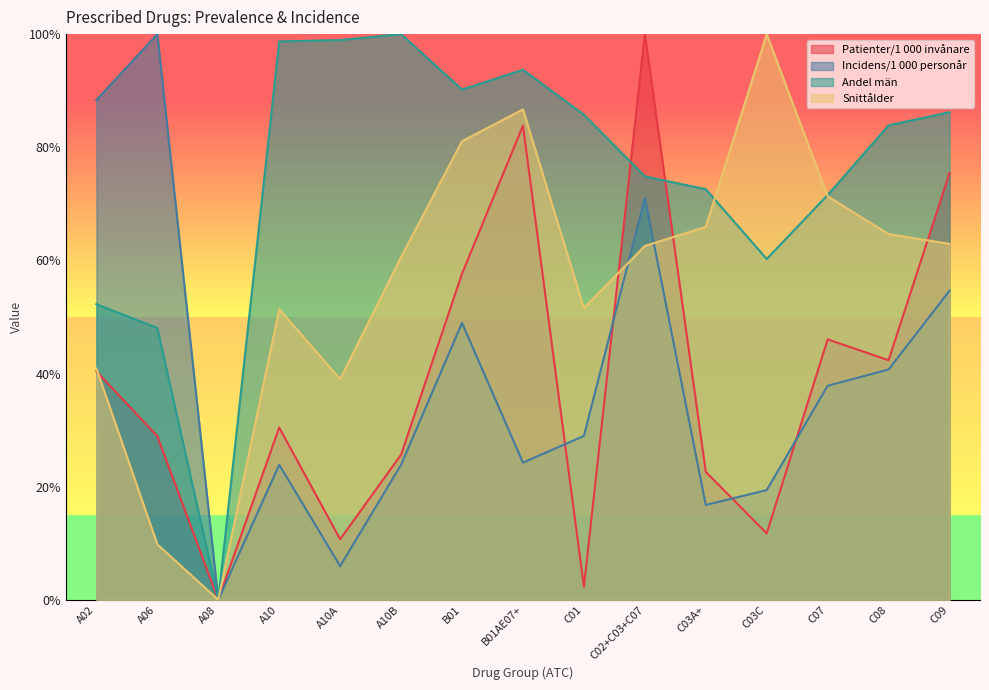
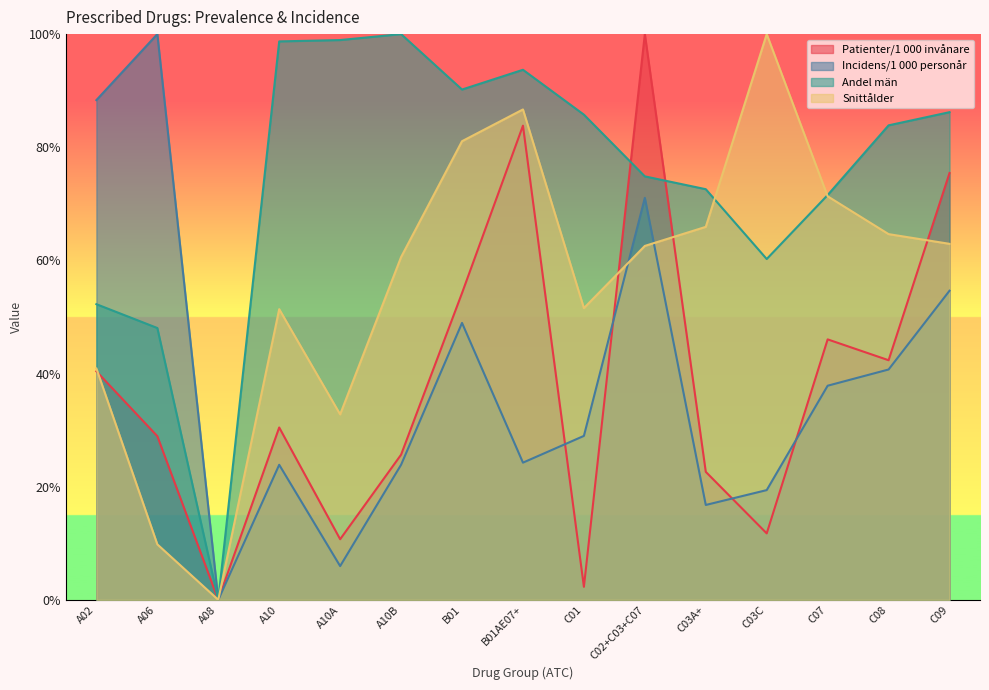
Snittålder, A10A: 39% -> 33%
Patienter/1 000 invånare, B01: 58% -> 54%
